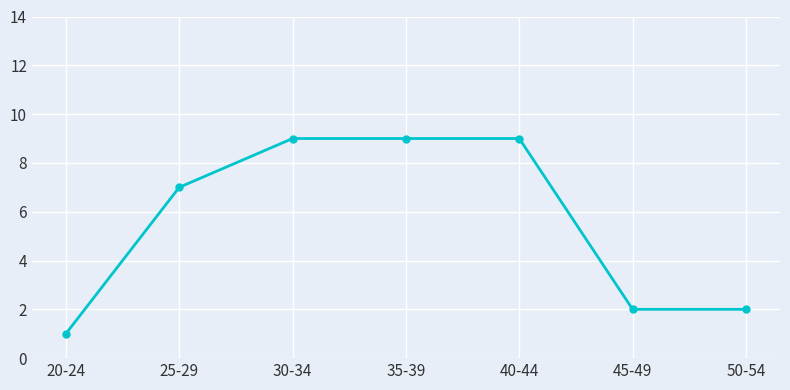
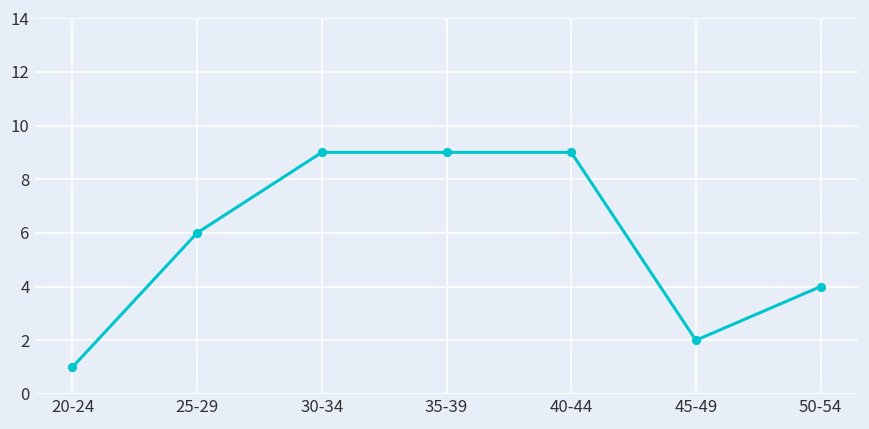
25-29: 7 -> 6
50-54: 2 -> 4
